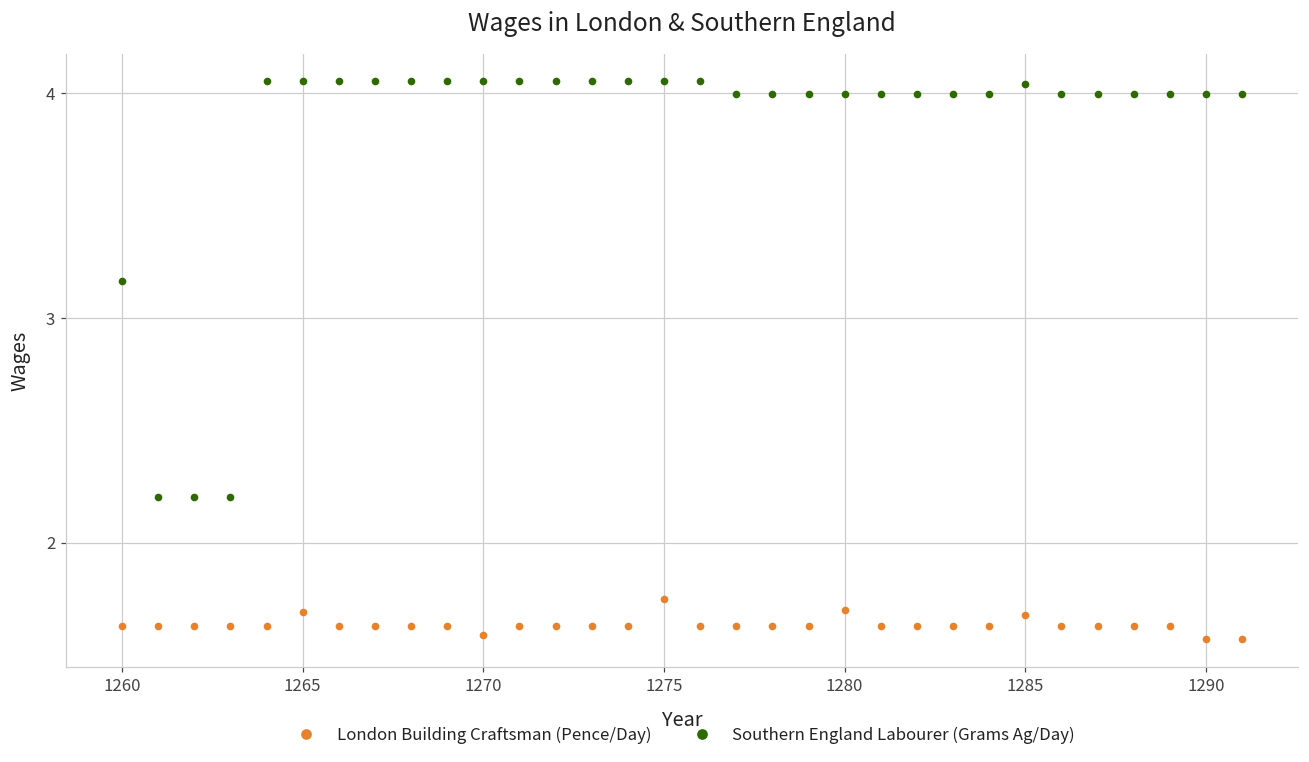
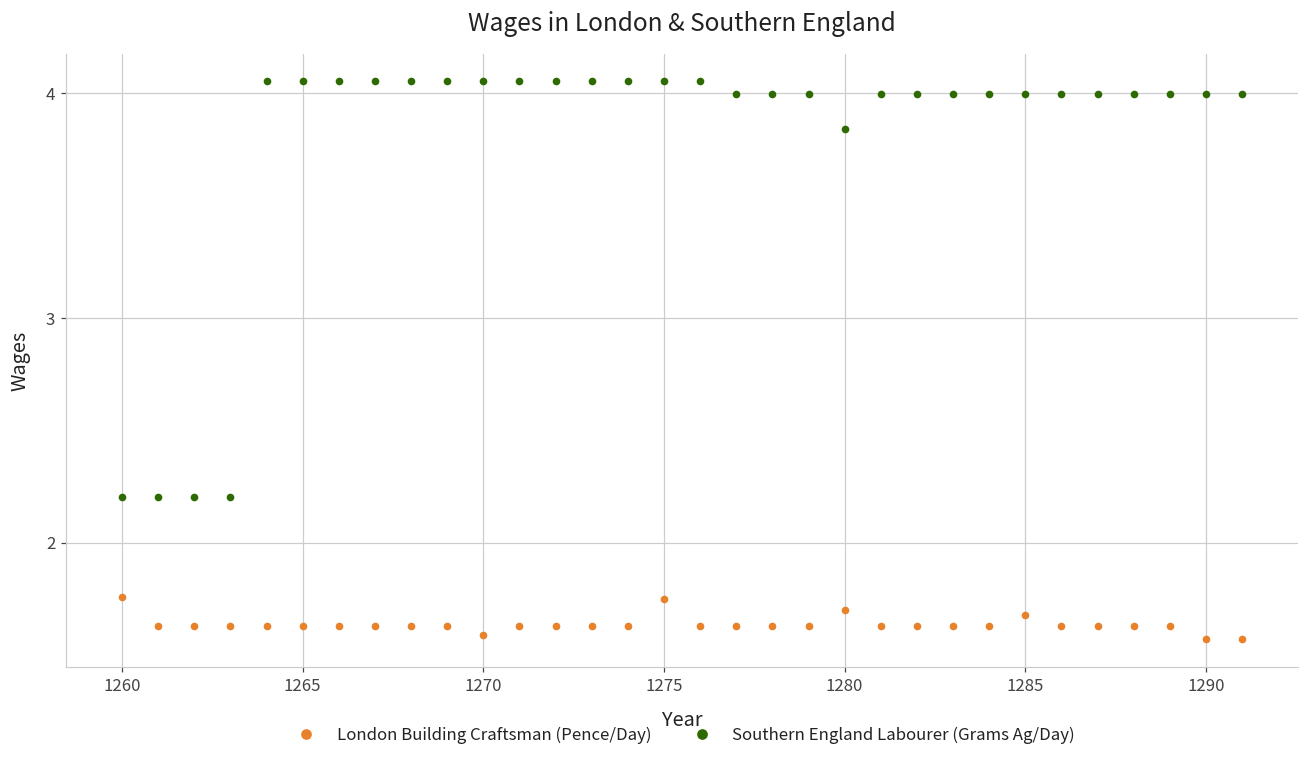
London Building Craftsman (Pence/Day), 1260: 1.63 -> 1.76
Southern England Labourer (Grams Ag/Day), 1260: 3.17 -> 2.20
London Building Craftsman (Pence/Day), 1265: 1.69 -> 1.63
Southern England Labourer (Grams Ag/Day), 1280: 4.00 -> 3.84
Southern England Labourer (Grams Ag/Day), 1285: 4.04 -> 4.00
